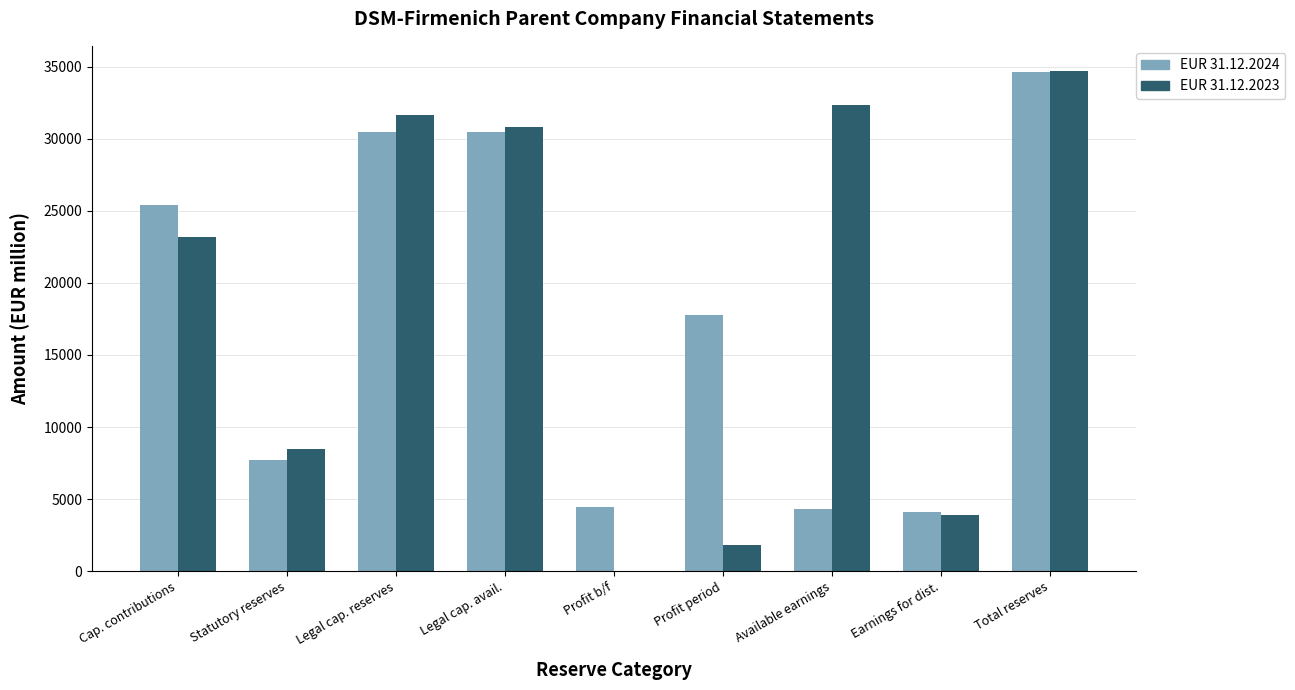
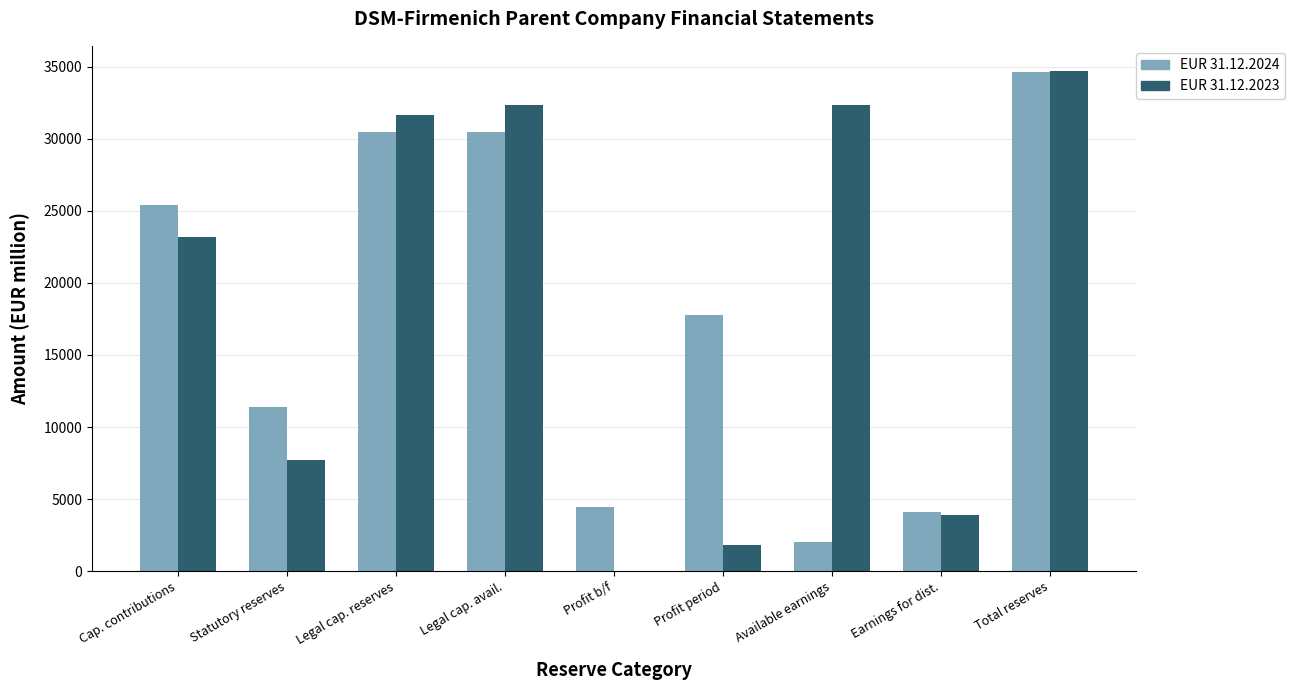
EUR 31.12.2024, Statutory reserves: 7700 -> 11400
EUR 31.12.2023, Statutory reserves: 8500 -> 7700
EUR 31.12.2023, Legal cap. avail.: 30800 -> 32300
EUR 31.12.2024, Available earnings: 4300 -> 2000
